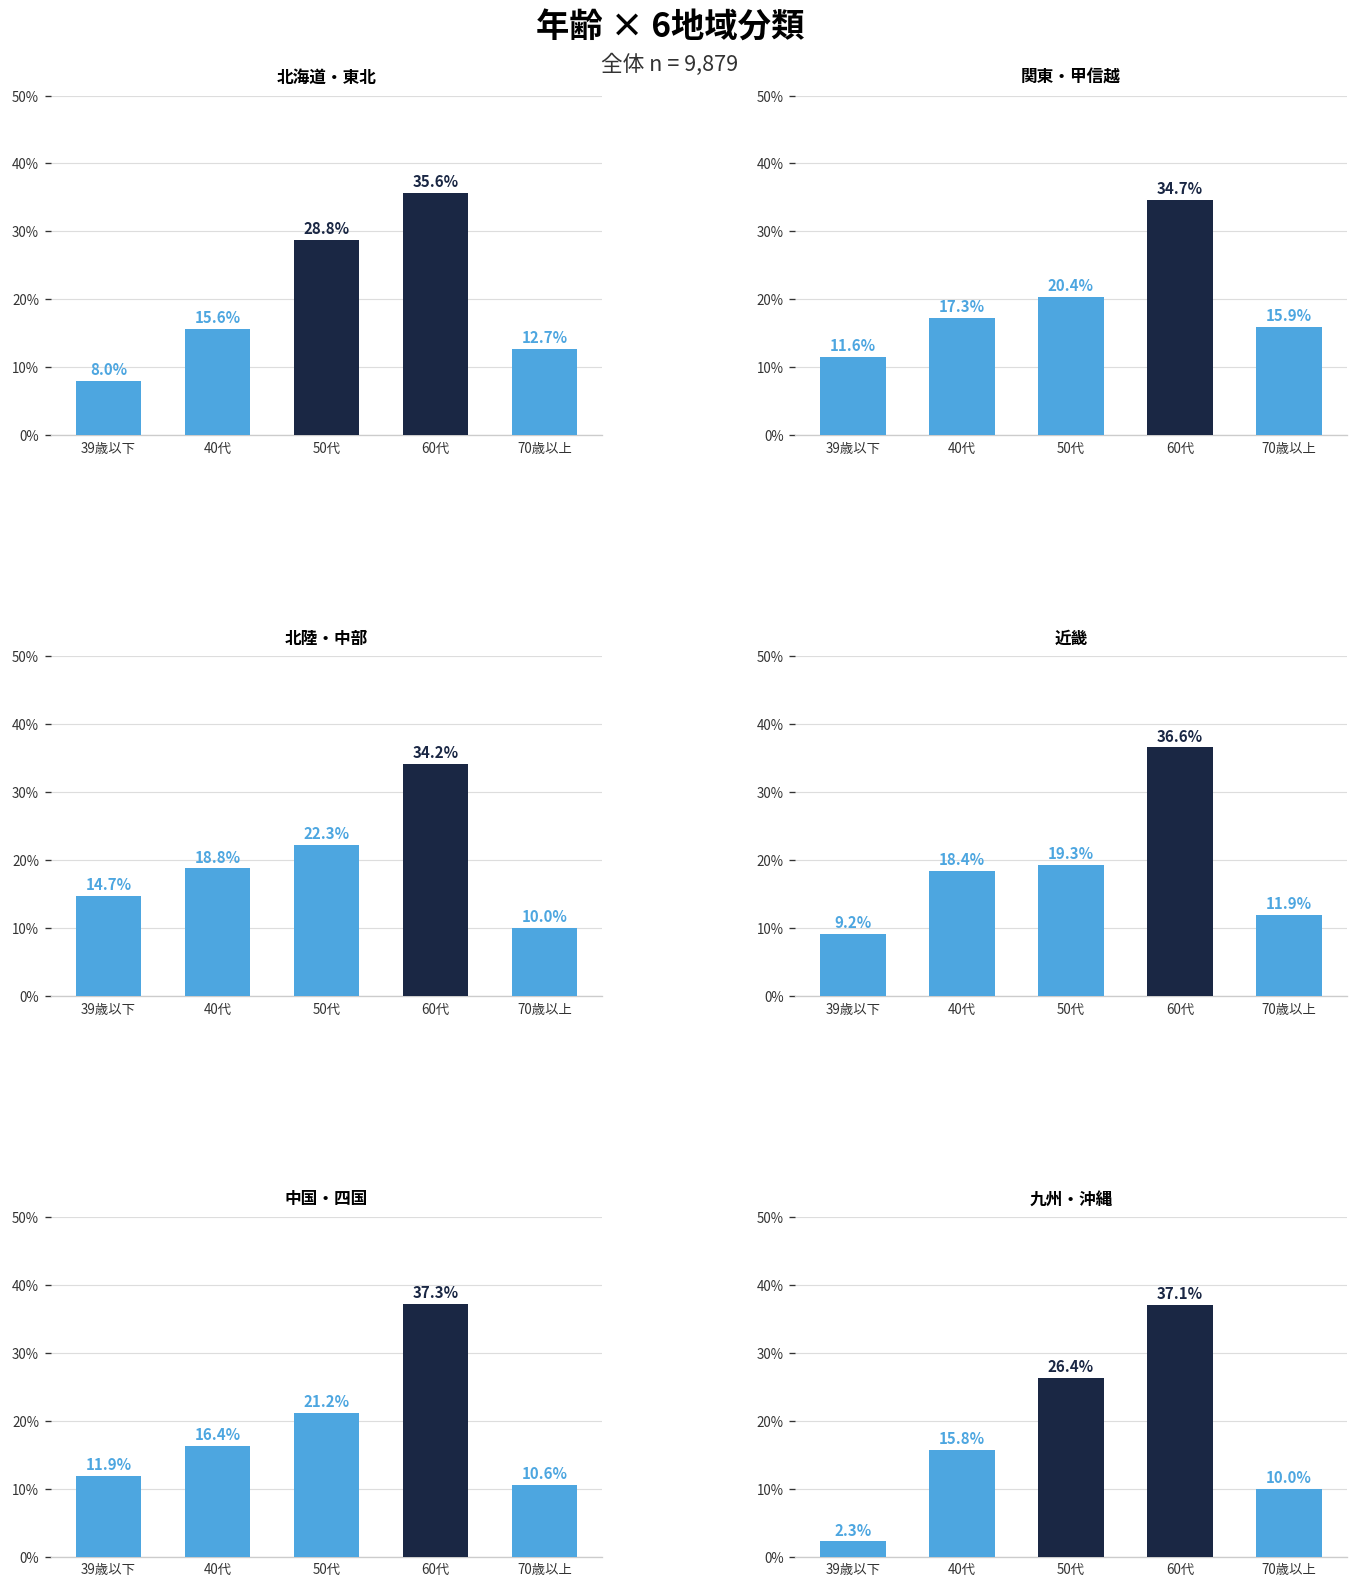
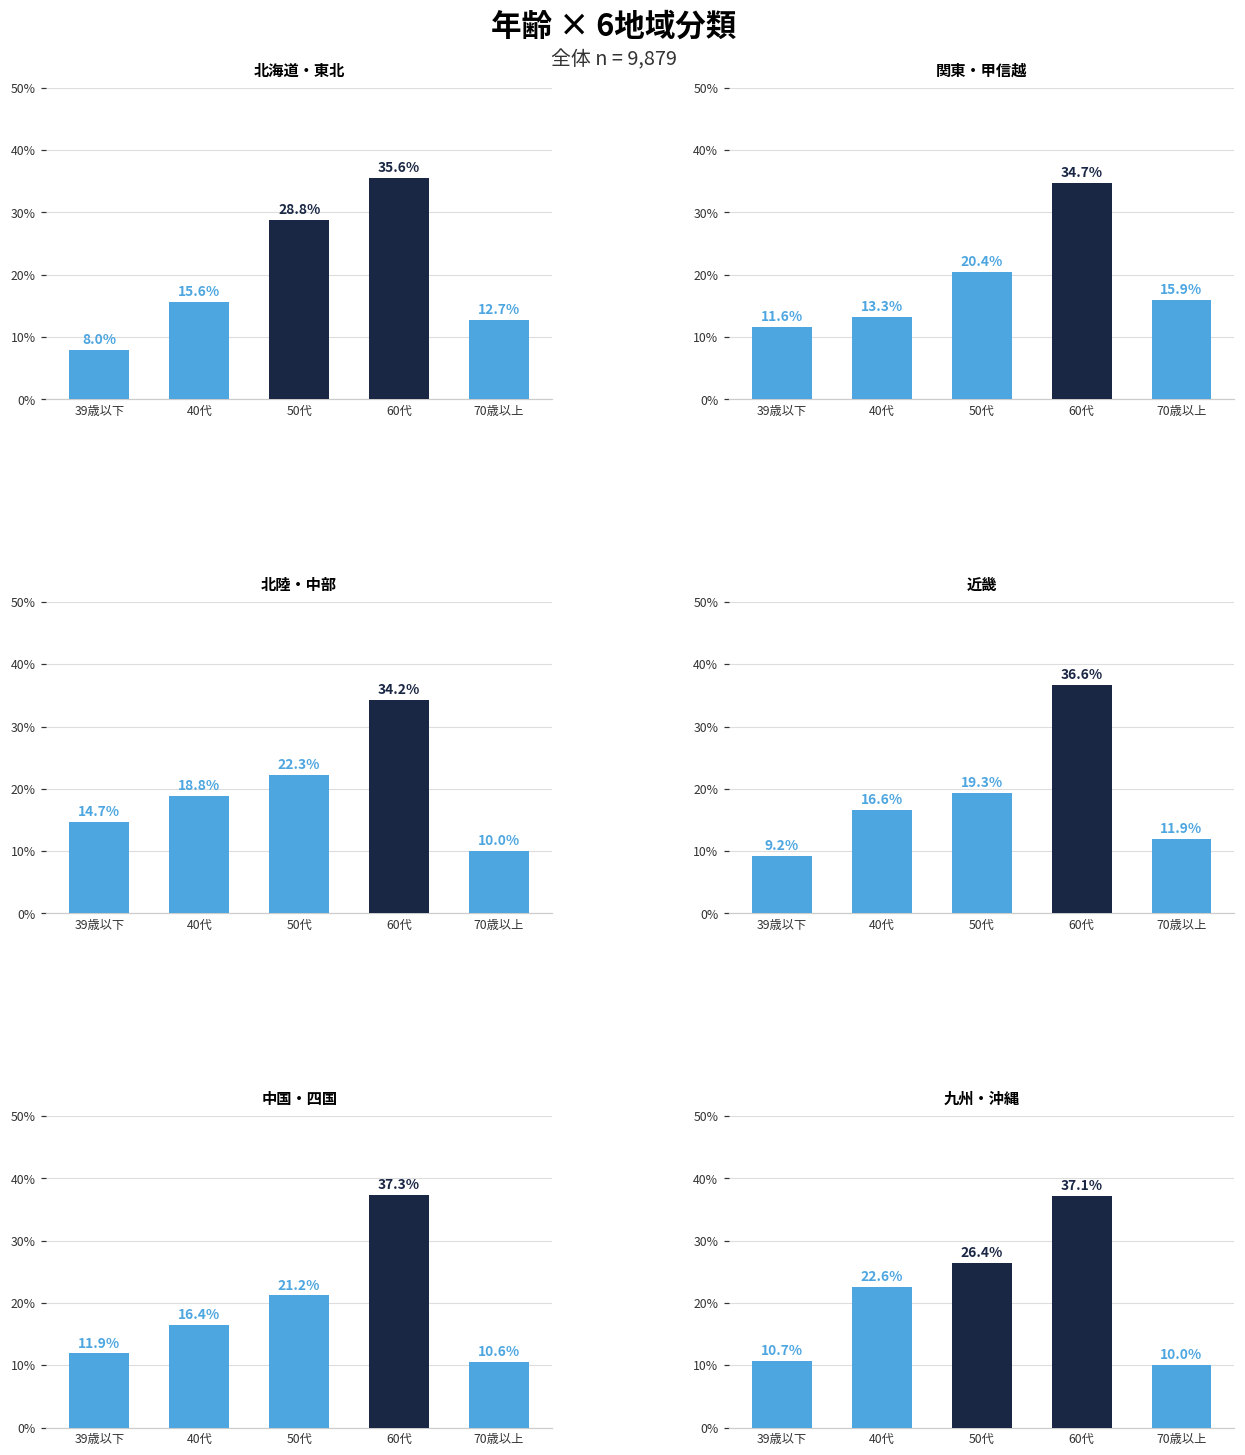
関東・甲信越, 40代: 17.3% -> 13.3%
近畿, 40代: 18.4% -> 16.6%
九州・沖縄, 39歳以下: 2.3% -> 10.7%
九州・沖縄, 40代: 15.8% -> 22.6%
